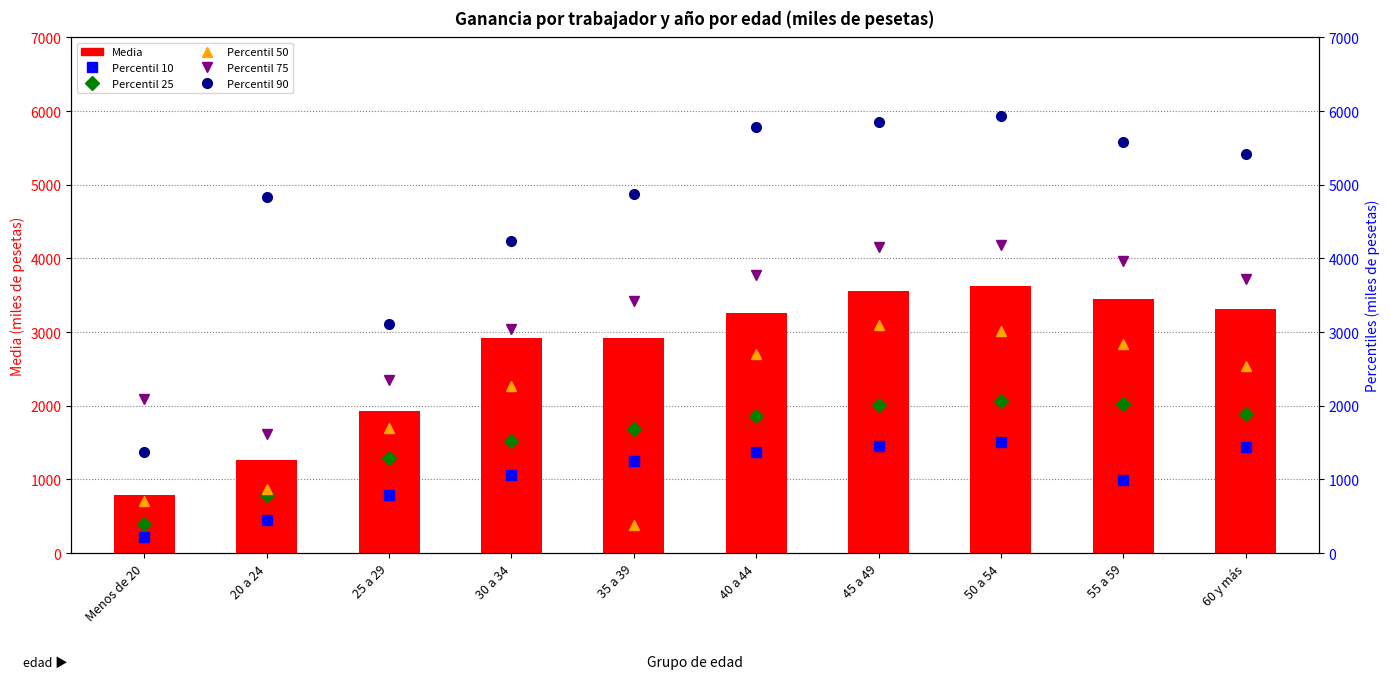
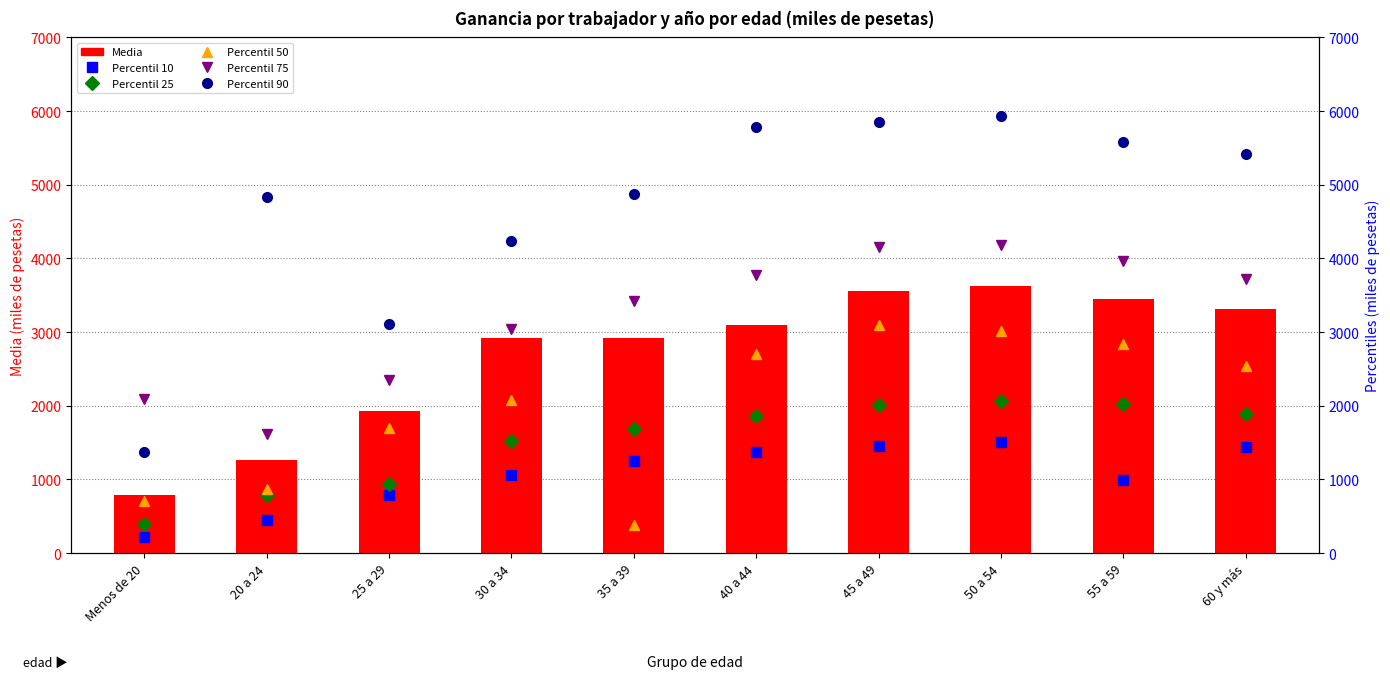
Media, 40 a 44: 3300 -> 3100
Percentil 25, 25 a 29: 1300 -> 900
Percentil 50, 30 a 34: 2300 -> 2100
